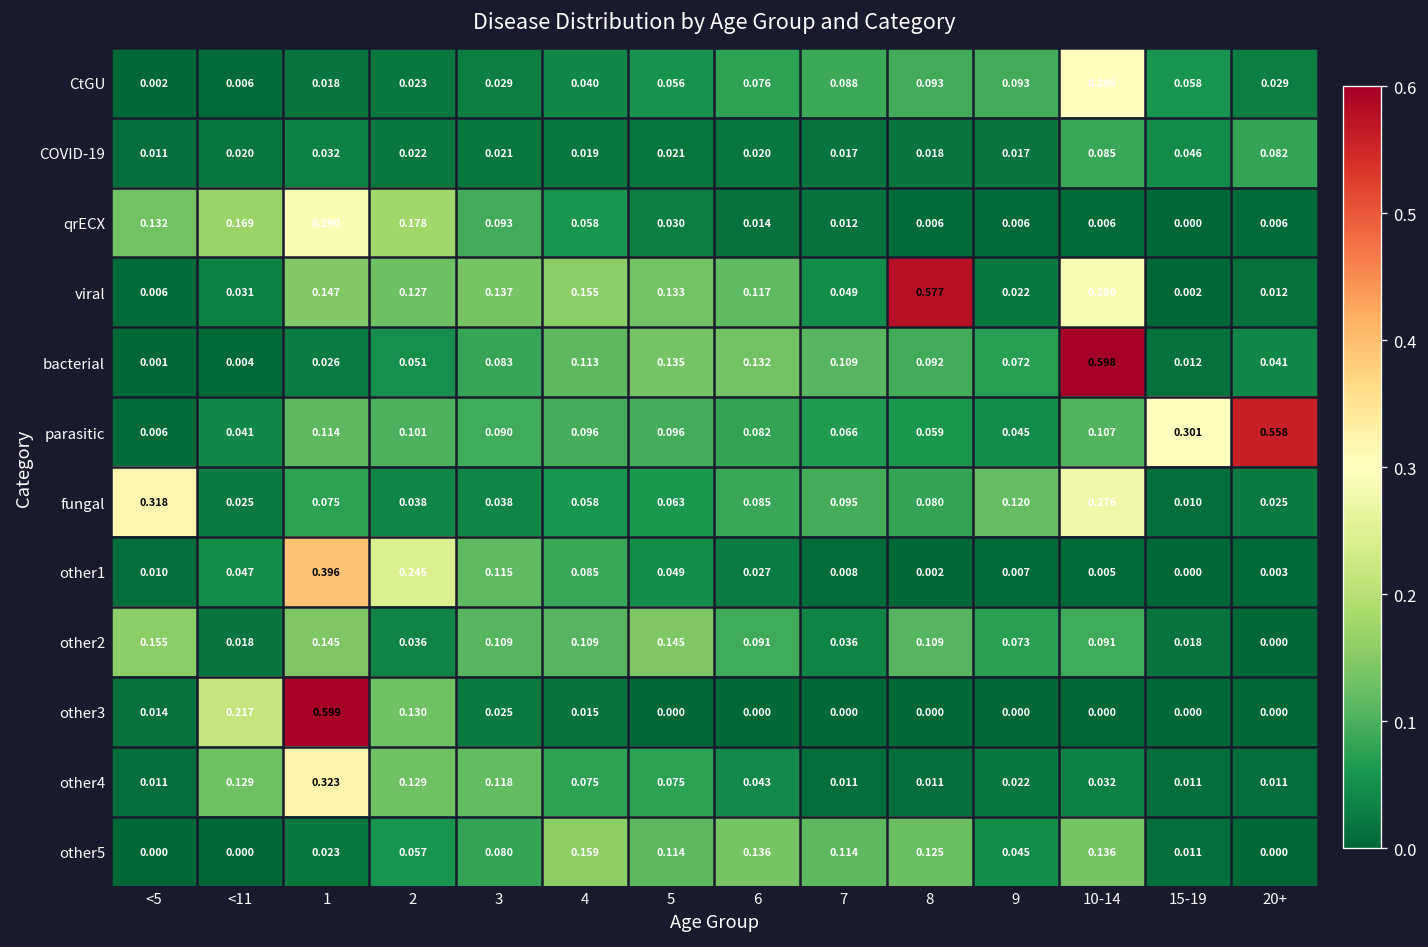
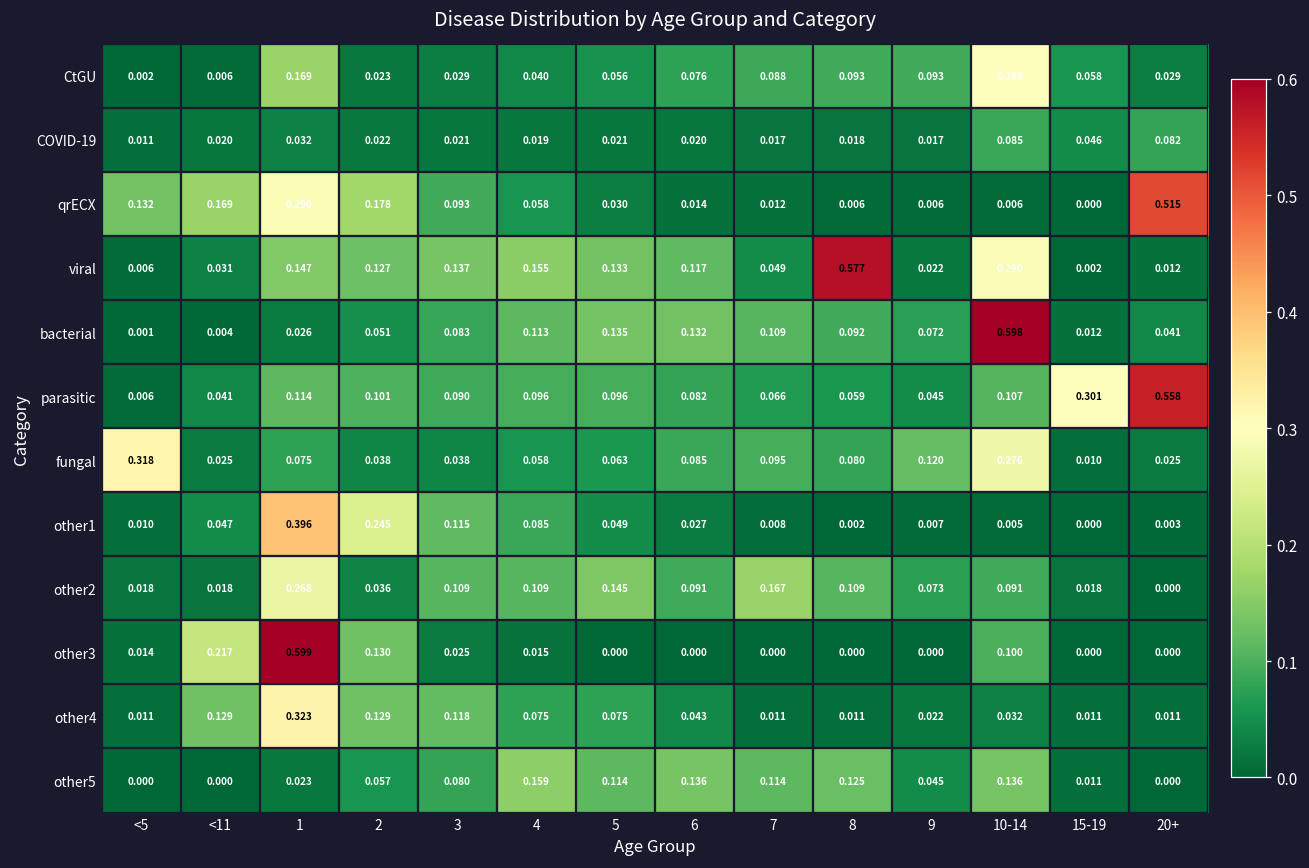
CtGU, 1: 0.018 -> 0.169
qrECX, 20+: 0.006 -> 0.515
other2, <5: 0.155 -> 0.018
other2, 1: 0.145 -> 0.268
other2, 7: 0.036 -> 0.167
other3, 10-14: 0.000 -> 0.100
